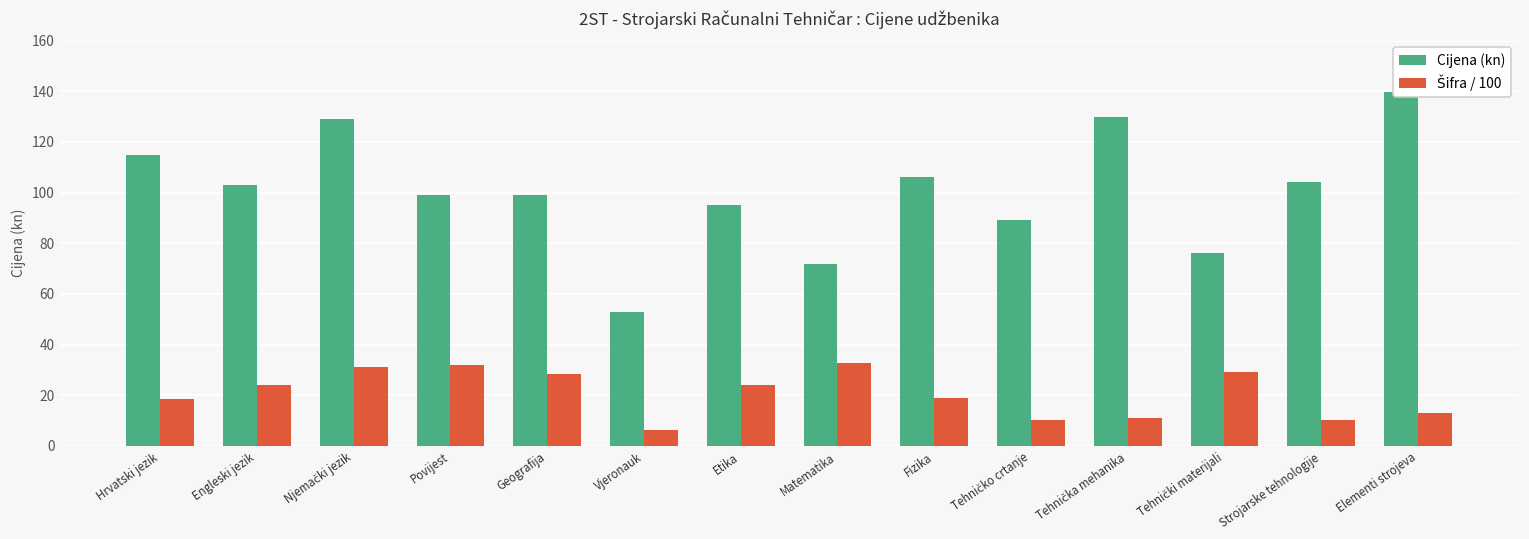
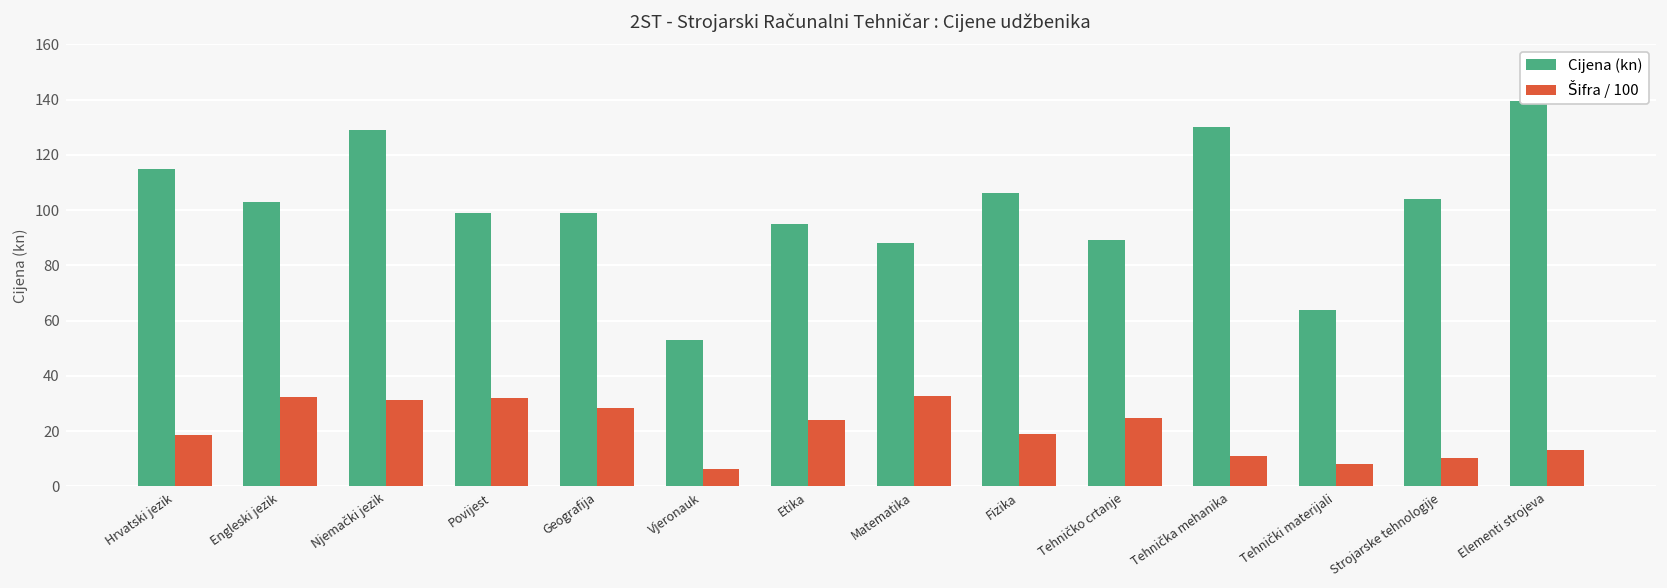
Šifra / 100, Engleski jezik: 24 -> 32
Cijena (kn), Matematika: 72 -> 88
Šifra / 100, Tehničko crtanje: 10 -> 25
Cijena (kn), Tehnički materijali: 76 -> 64
Šifra / 100, Tehnički materijali: 29 -> 8
